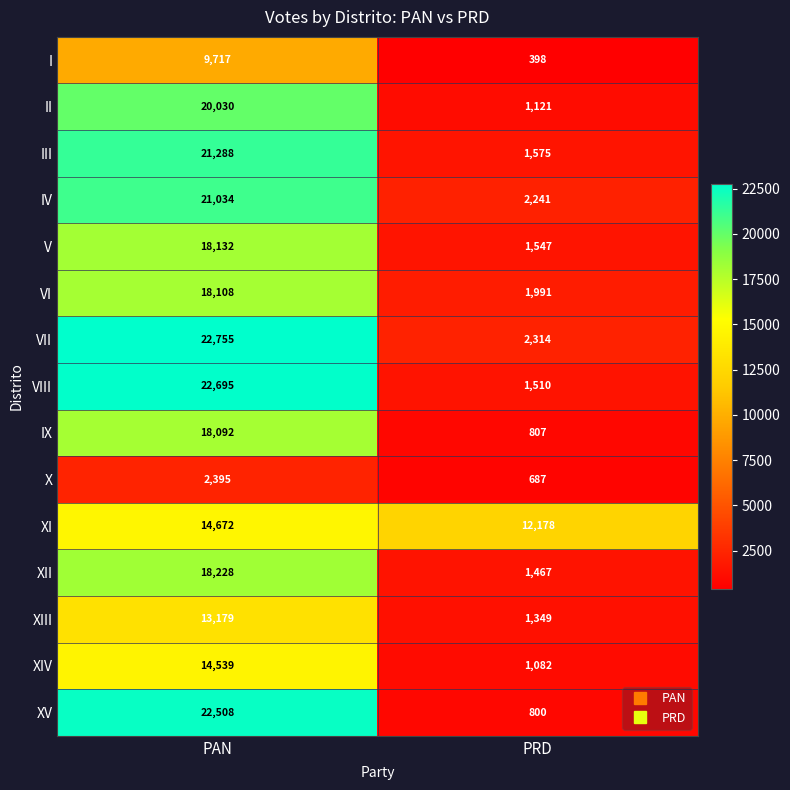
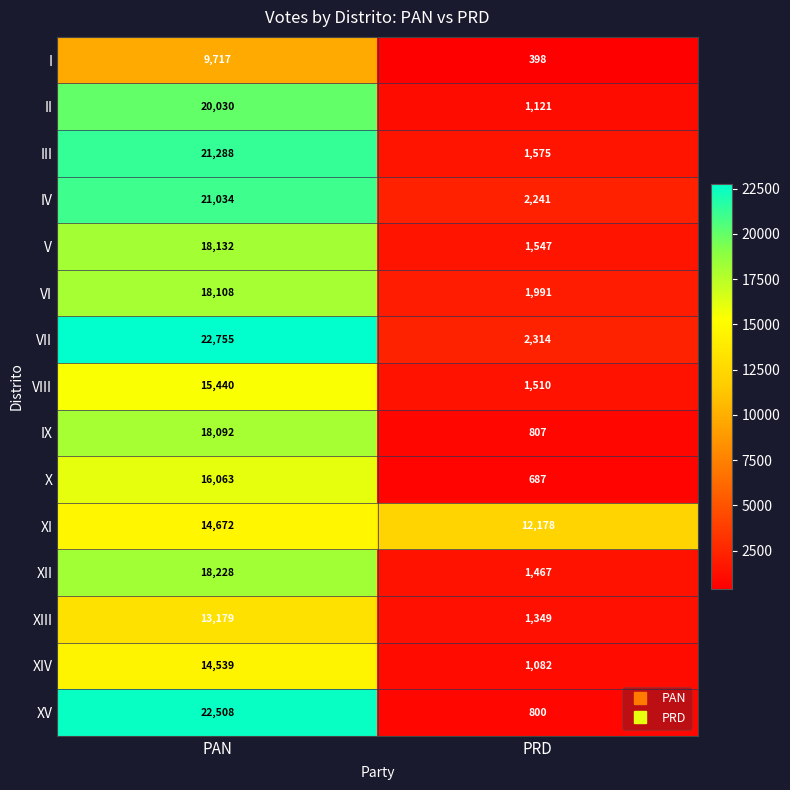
VIII, PAN: 22,695 -> 15,440
X, PAN: 2,395 -> 16,063
